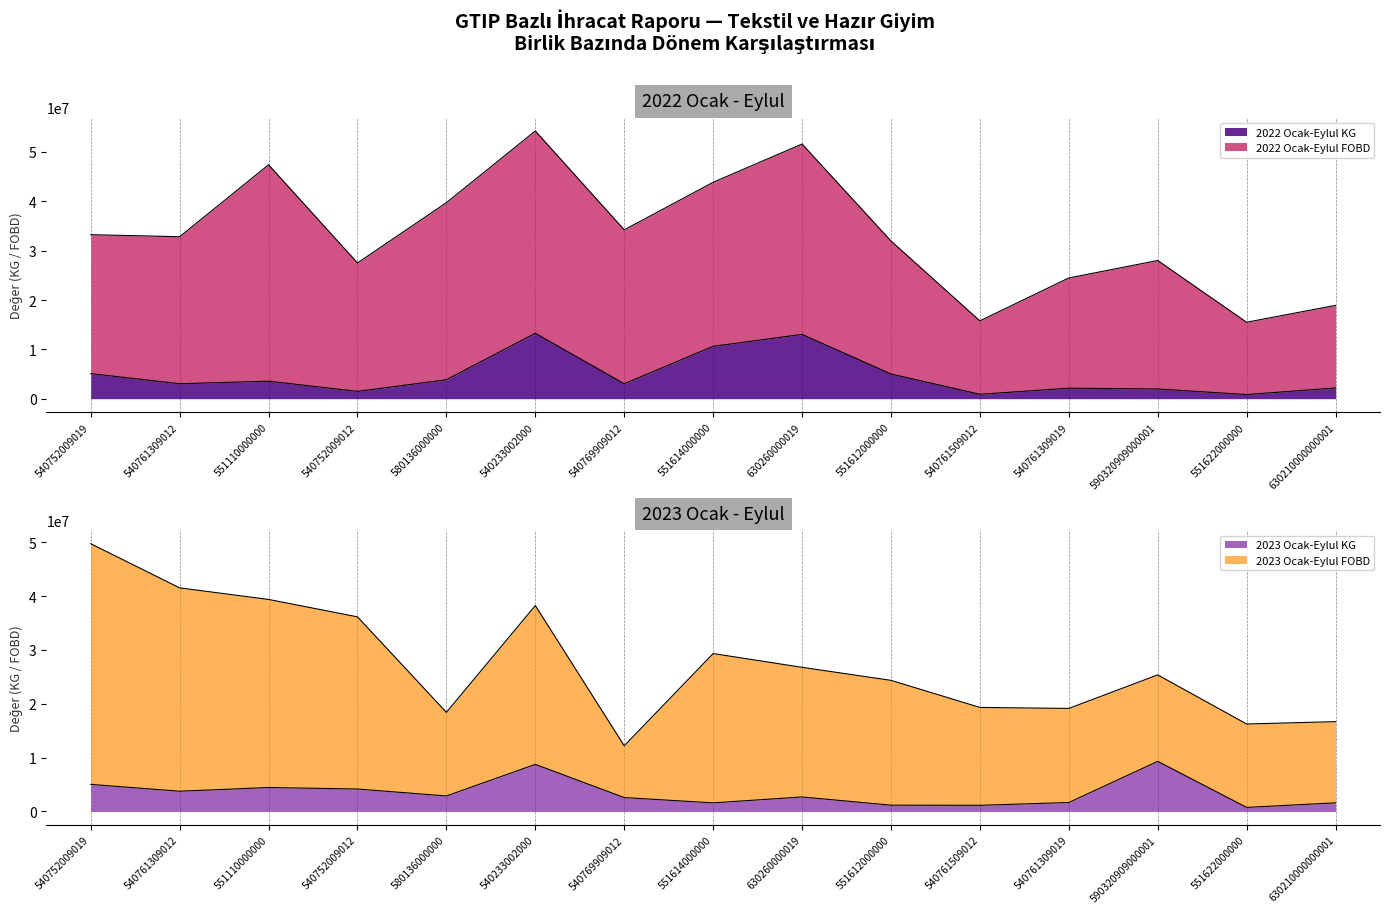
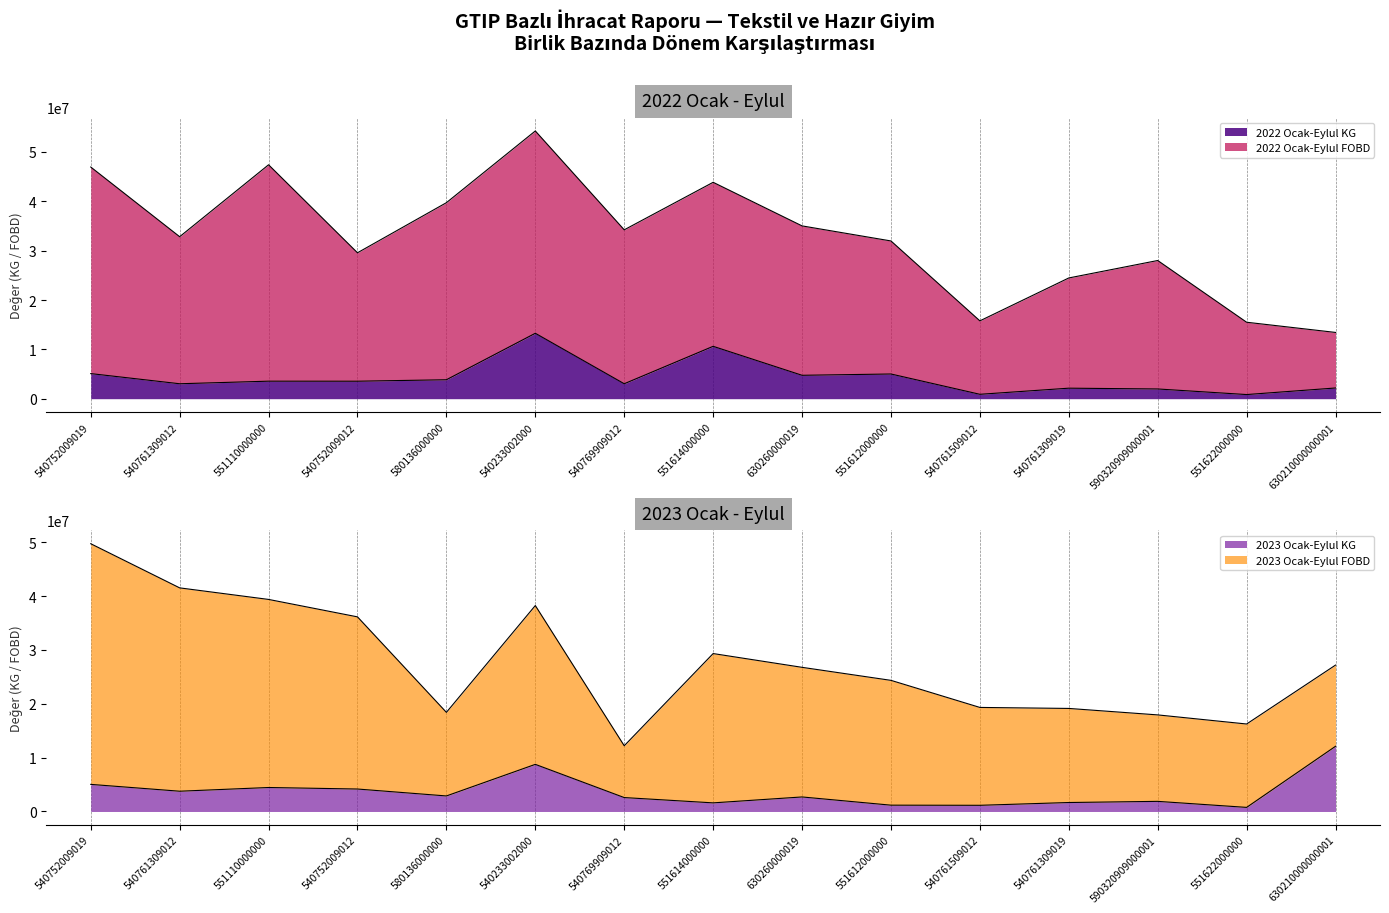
2022 Ocak - Eylul, 2022 Ocak-Eylul FOBD, 540752009019: 28000000 -> 42000000
2022 Ocak - Eylul, 2022 Ocak-Eylul KG, 540752009012: 1000000 -> 4000000
2022 Ocak - Eylul, 2022 Ocak-Eylul KG, 630260000019: 13000000 -> 5000000
2022 Ocak - Eylul, 2022 Ocak-Eylul FOBD, 630260000019: 39000000 -> 30000000
2022 Ocak - Eylul, 2022 Ocak-Eylul FOBD, 630210000000001: 17000000 -> 11000000
2023 Ocak - Eylul, 2023 Ocak-Eylul KG, 590320909000001: 9000000 -> 2000000
2023 Ocak - Eylul, 2023 Ocak-Eylul KG, 630210000000001: 2000000 -> 12000000
